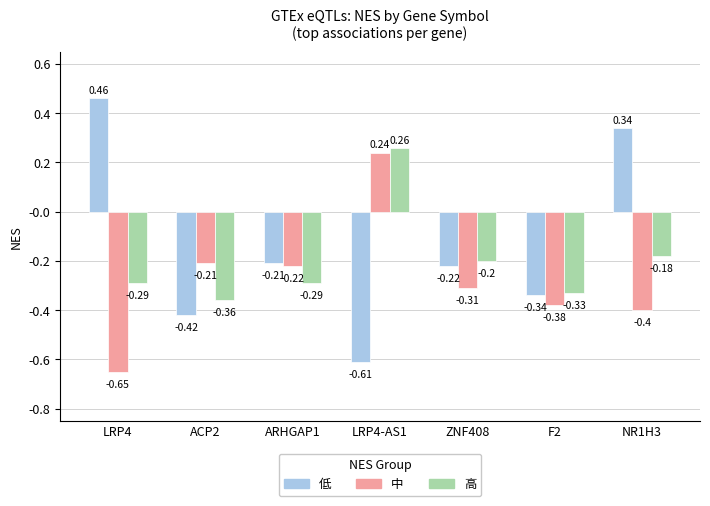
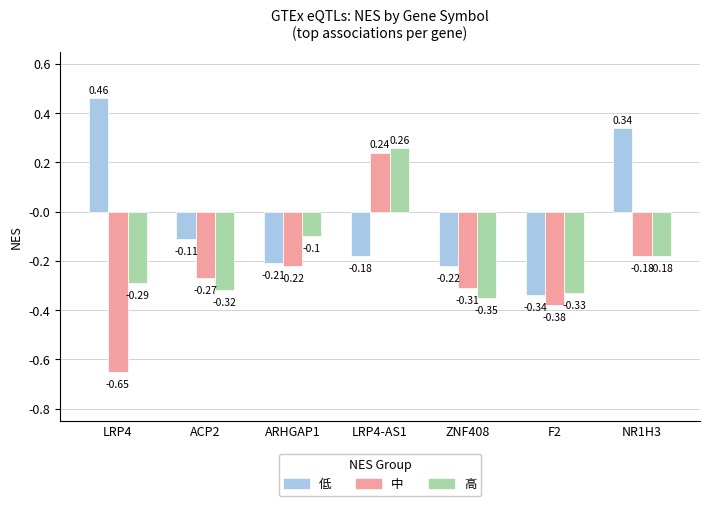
低, ACP2: -0.42 -> -0.11
中, ACP2: -0.21 -> -0.27
高, ACP2: -0.36 -> -0.32
高, ARHGAP1: -0.29 -> -0.1
低, LRP4-AS1: -0.61 -> -0.18
高, ZNF408: -0.2 -> -0.35
中, NR1H3: -0.4 -> -0.18
